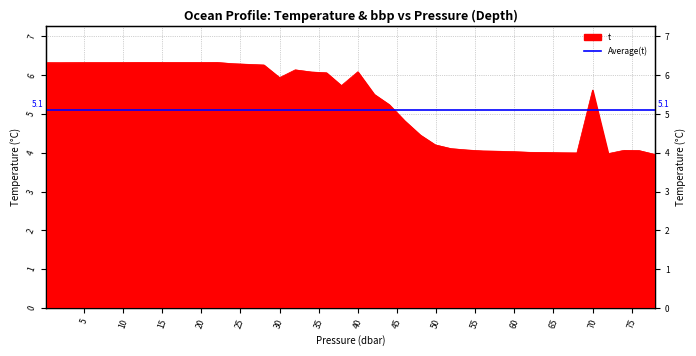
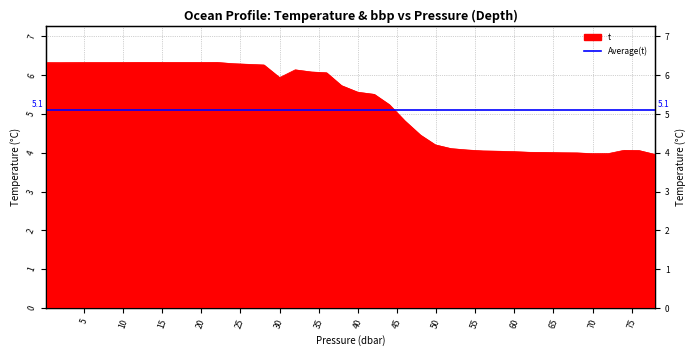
40: 6.1 -> 5.6
70: 5.6 -> 4.0
